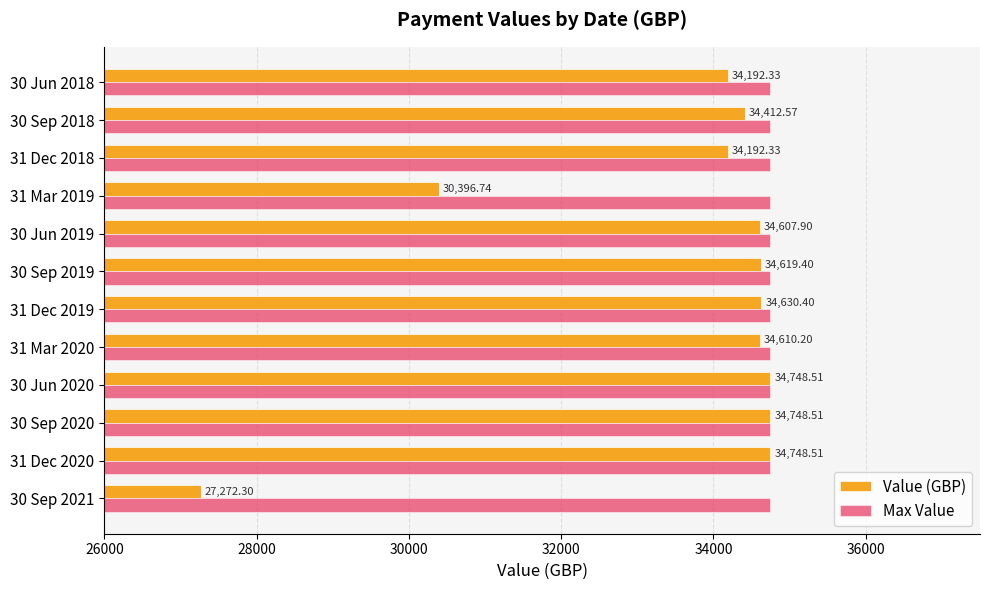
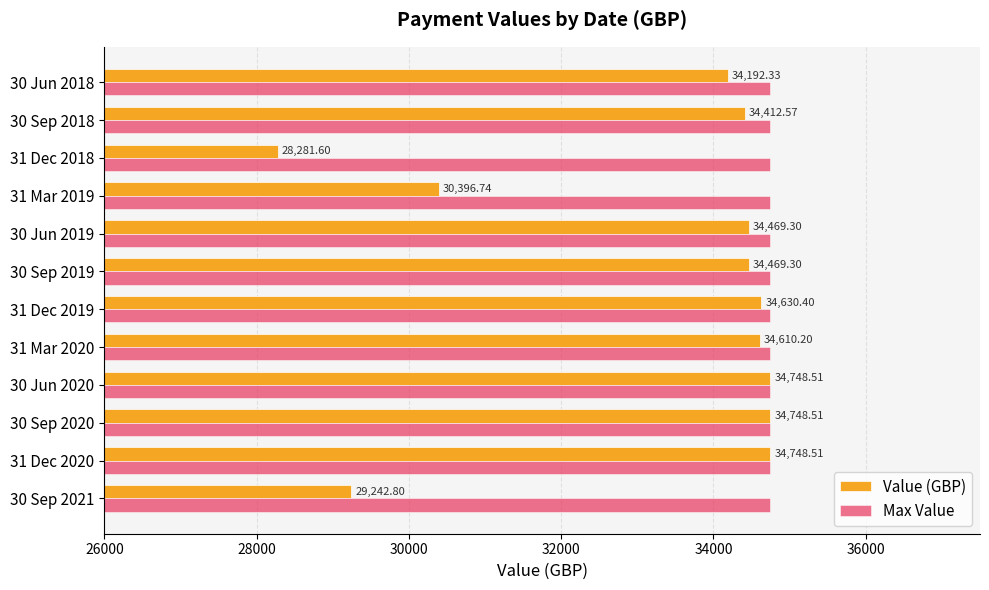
Value (GBP), 31 Dec 2018: 34,192.33 -> 28,281.60
Value (GBP), 30 Jun 2019: 34,607.90 -> 34,469.30
Value (GBP), 30 Sep 2019: 34,619.40 -> 34,469.30
Value (GBP), 30 Sep 2021: 27,272.30 -> 29,242.80
